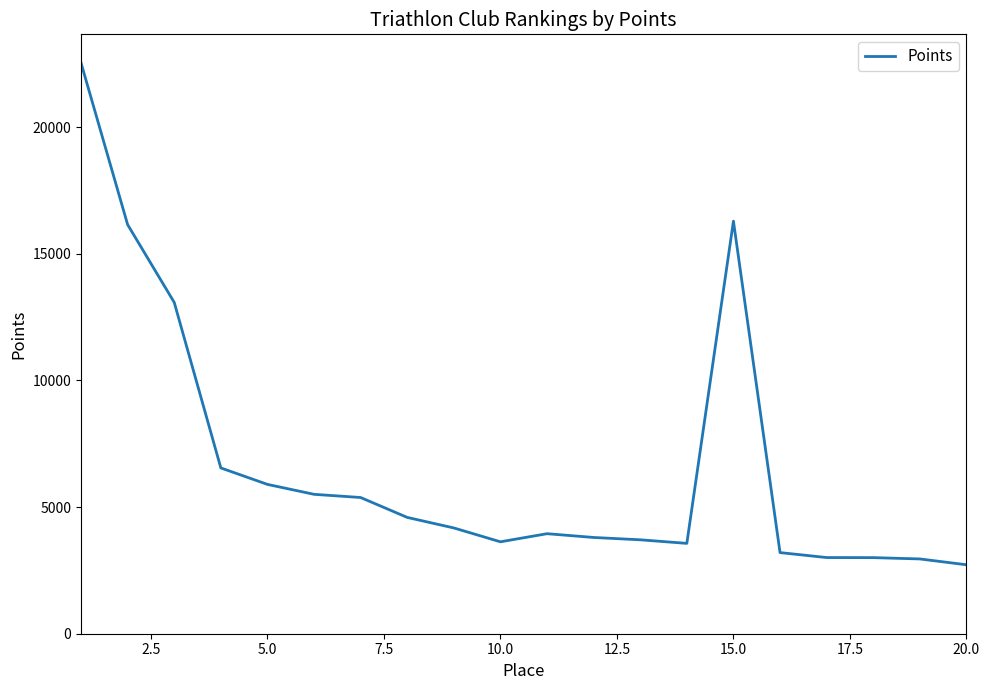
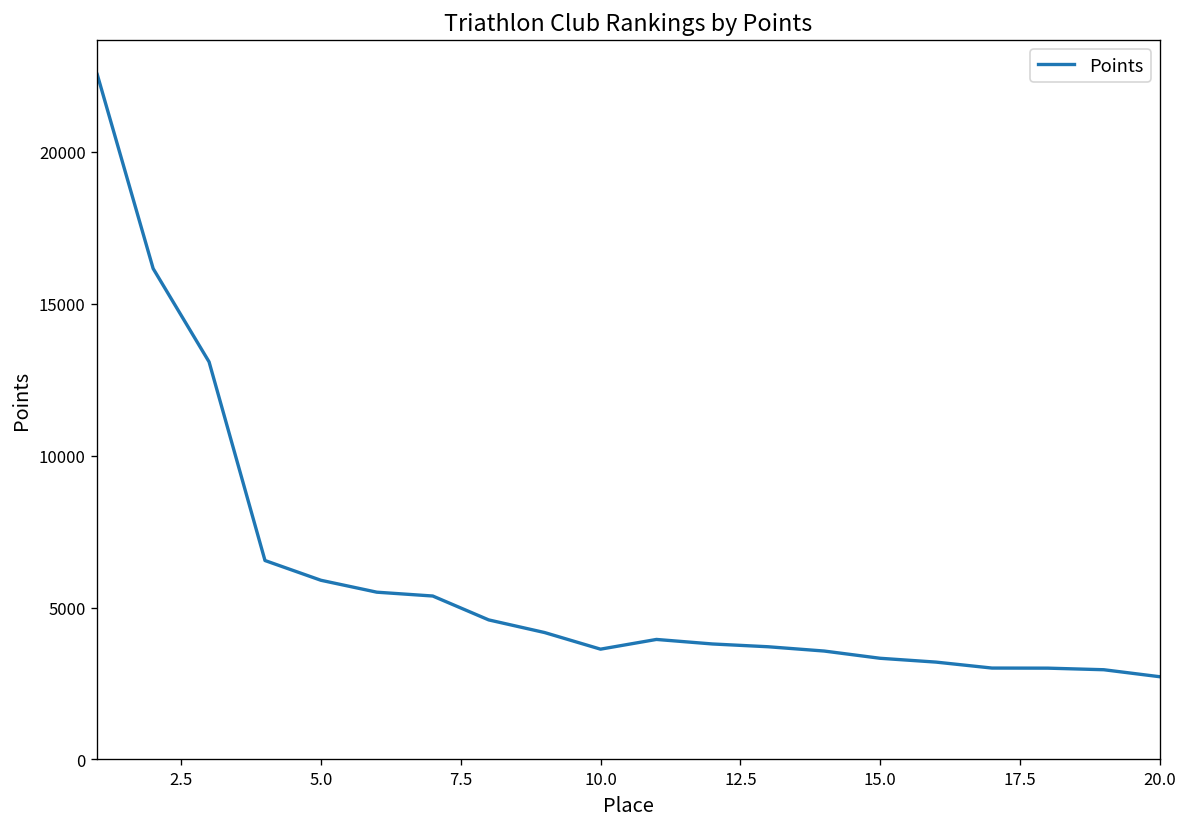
15.0: 16300 -> 3300
